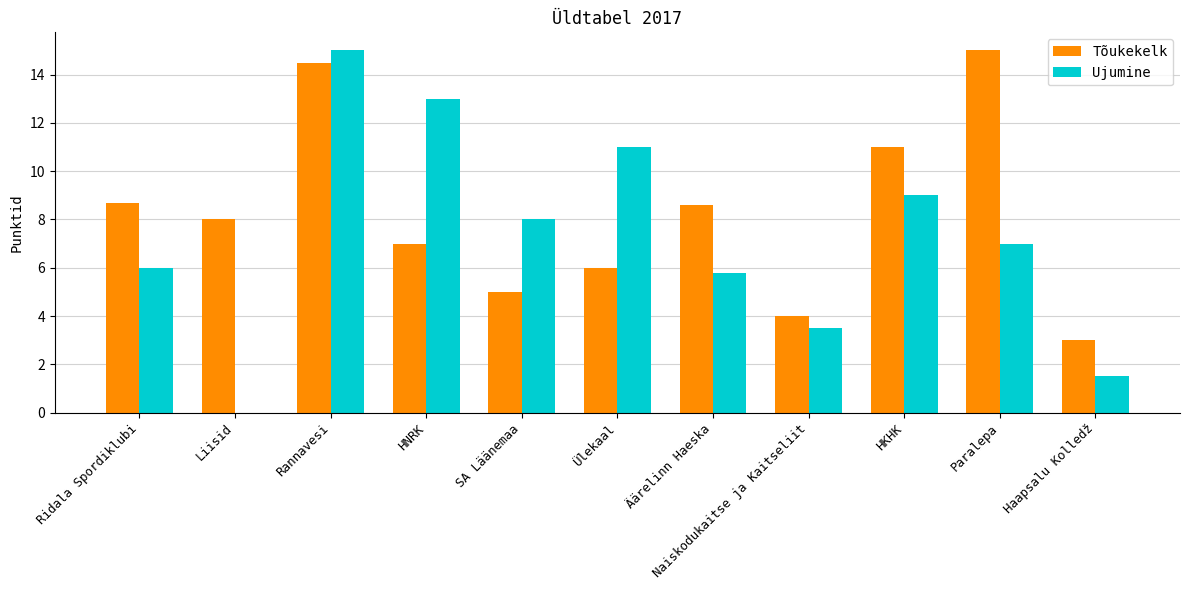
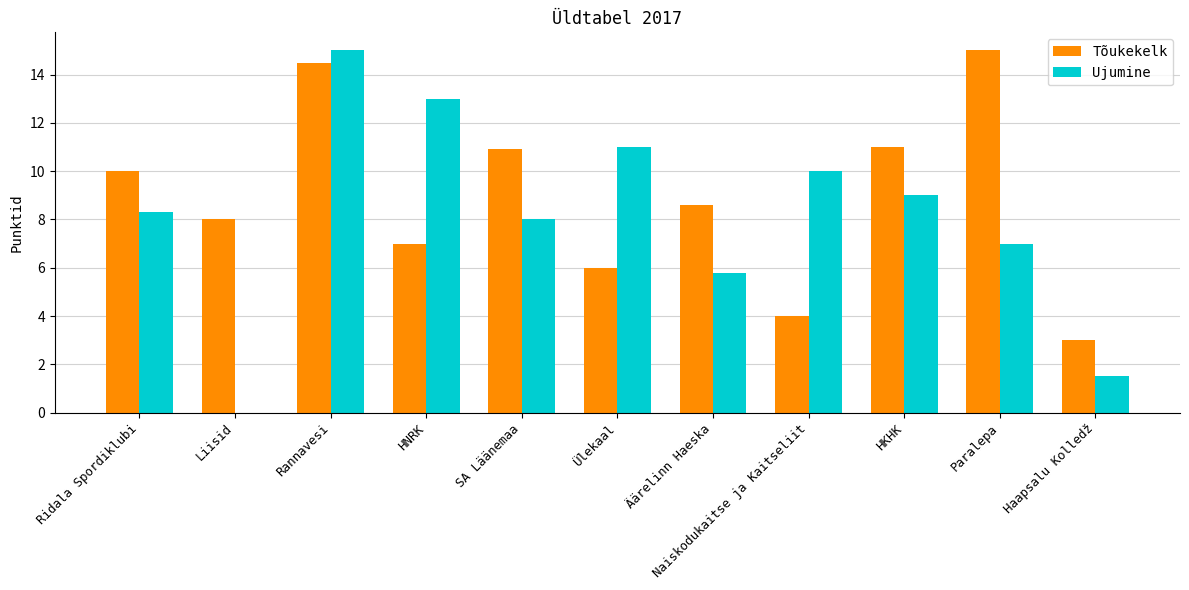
Tõukekelk, Ridala Spordiklubi: 8.7 -> 10.0
Ujumine, Ridala Spordiklubi: 6.0 -> 8.3
Tõukekelk, SA Läänemaa: 5.0 -> 10.9
Ujumine, Naiskodukaitse ja Kaitseliit: 3.5 -> 10.0
